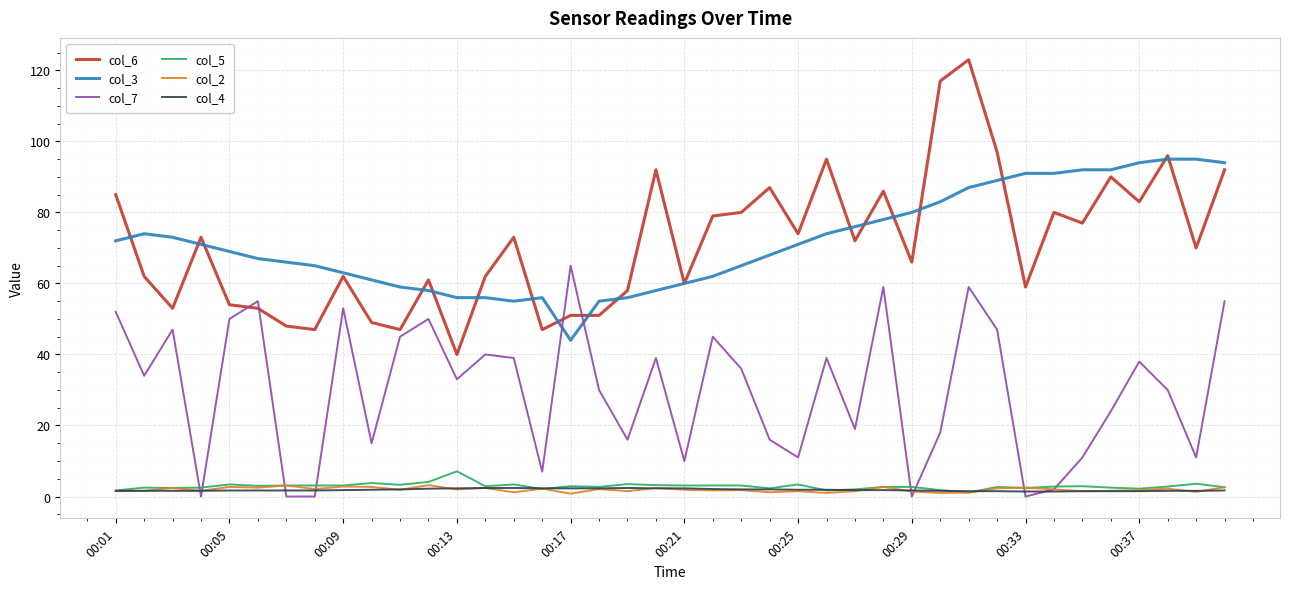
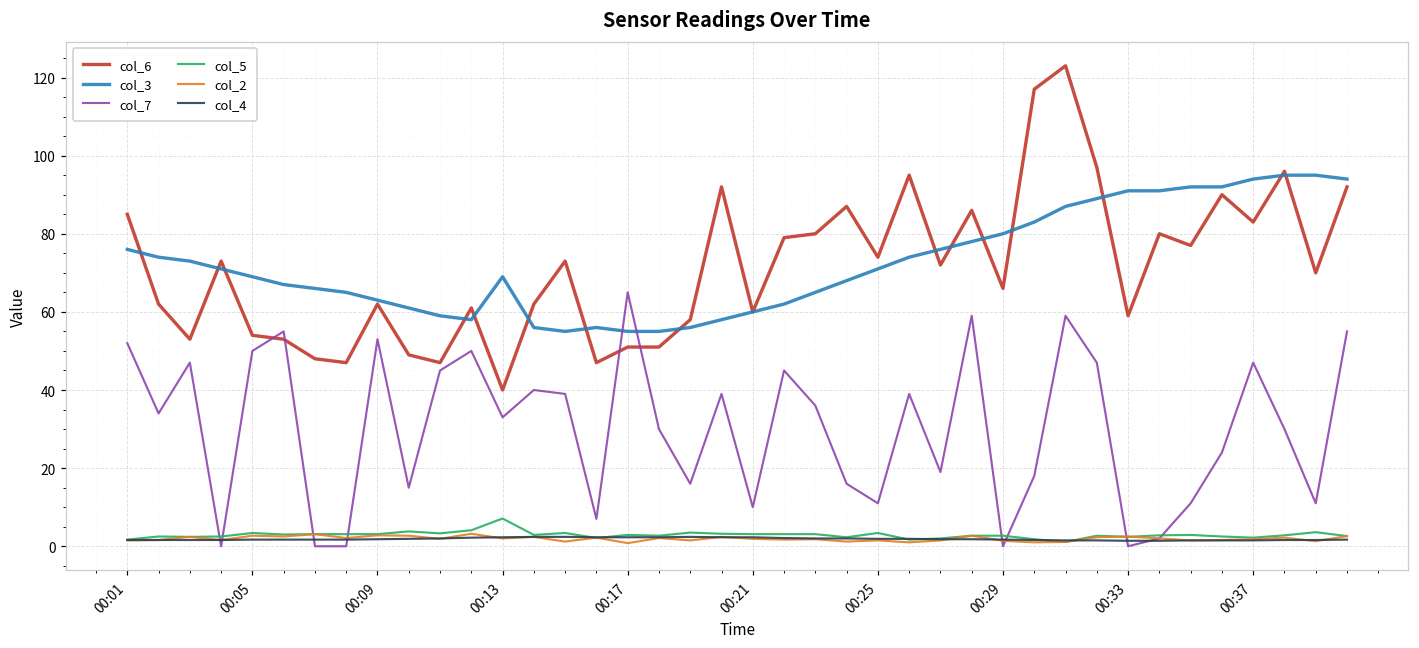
col_3, 00:01: 72 -> 76
col_3, 00:13: 56 -> 69
col_3, 00:17: 44 -> 55
col_7, 00:37: 38 -> 47
